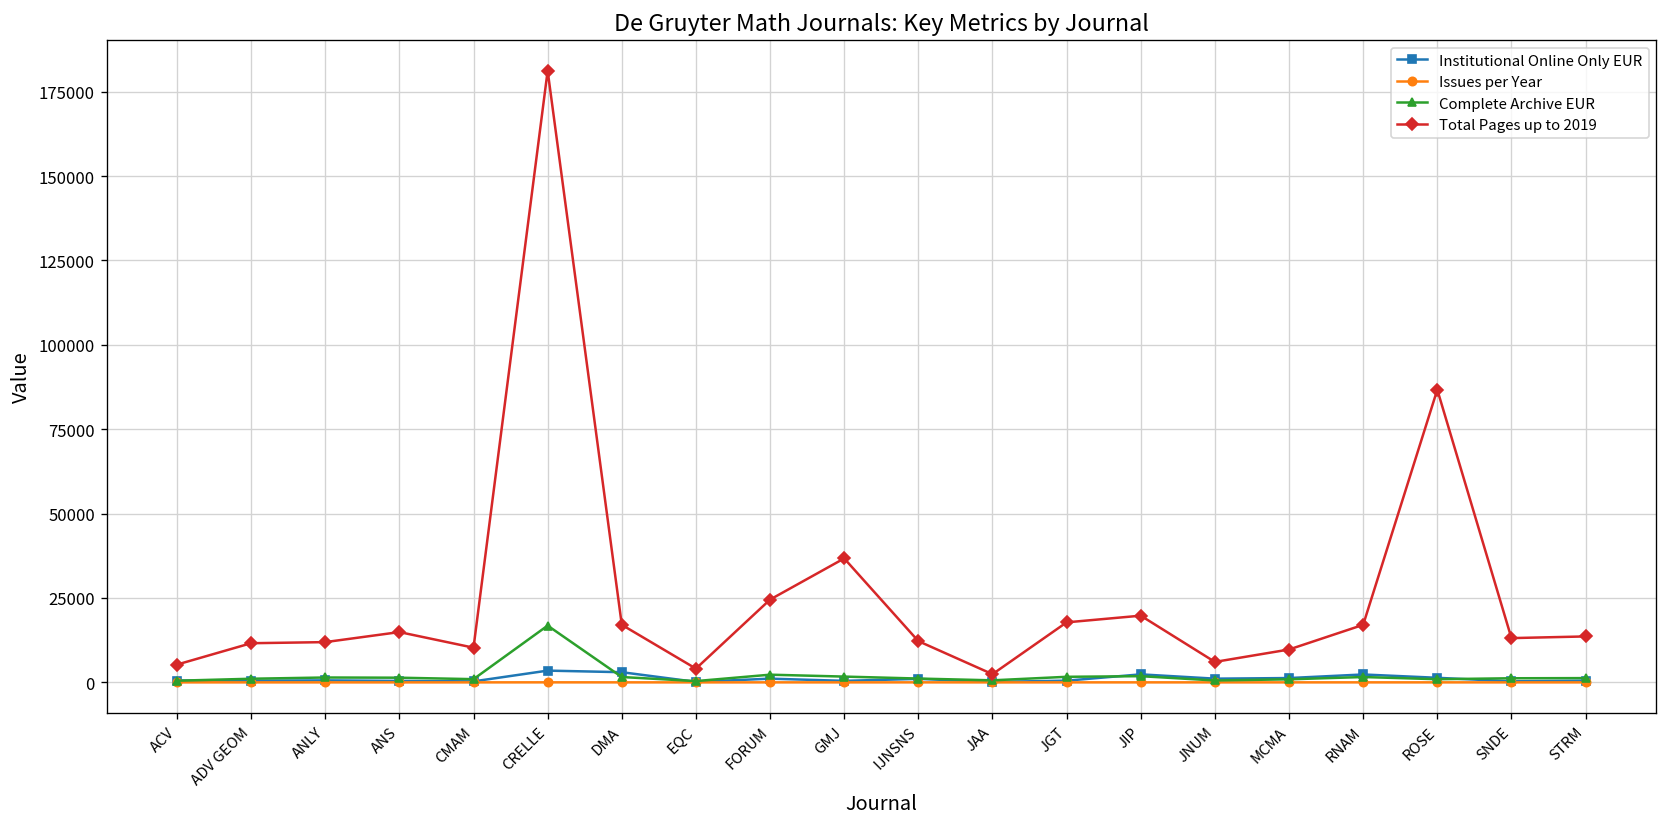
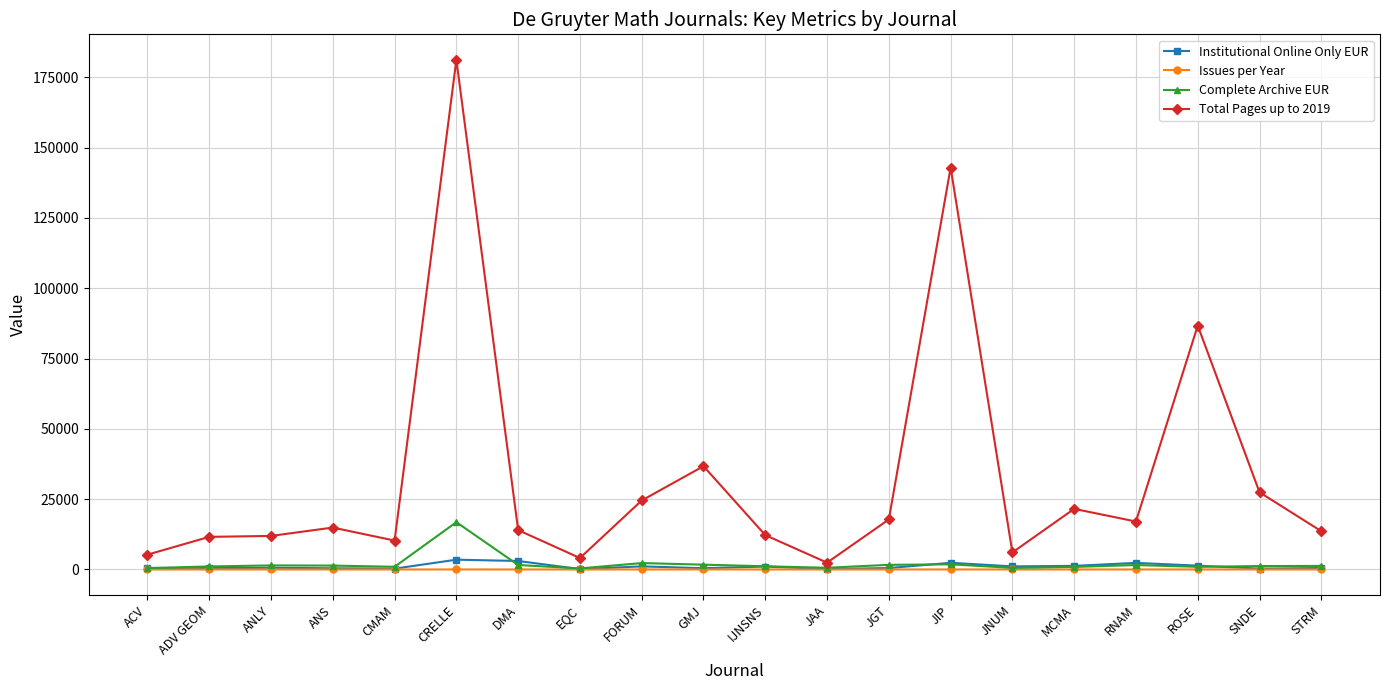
Total Pages up to 2019, DMA: 17000 -> 14000
Total Pages up to 2019, JIP: 20000 -> 143000
Total Pages up to 2019, MCMA: 10000 -> 22000
Total Pages up to 2019, SNDE: 13000 -> 27000
